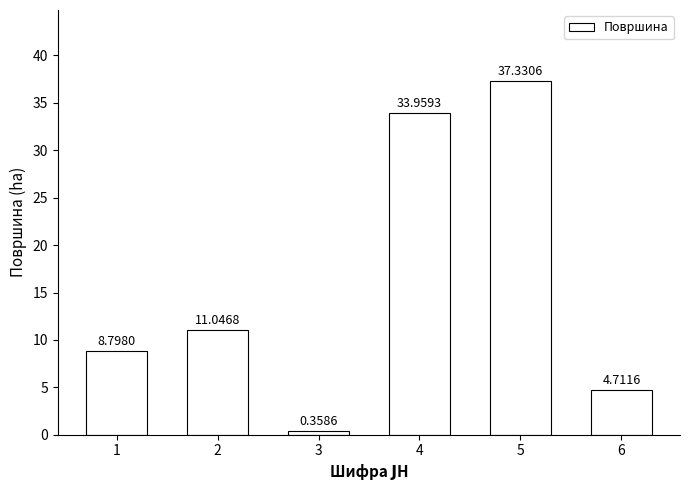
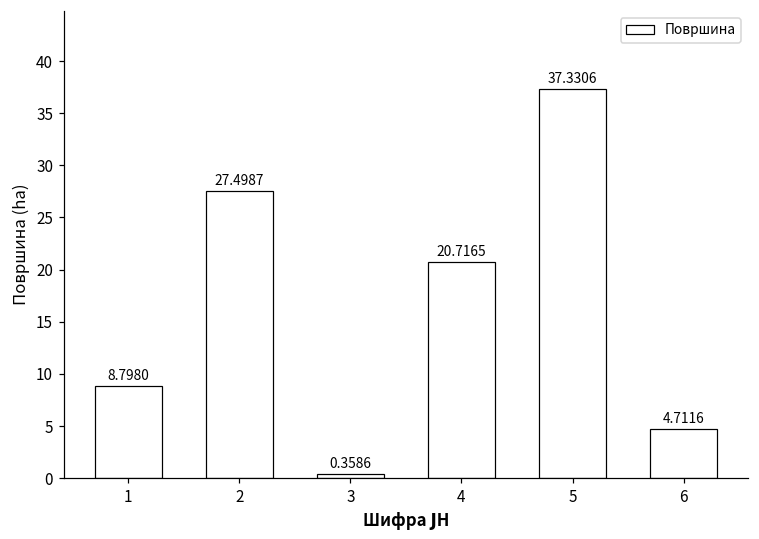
2: 11.0468 -> 27.4987
4: 33.9593 -> 20.7165
